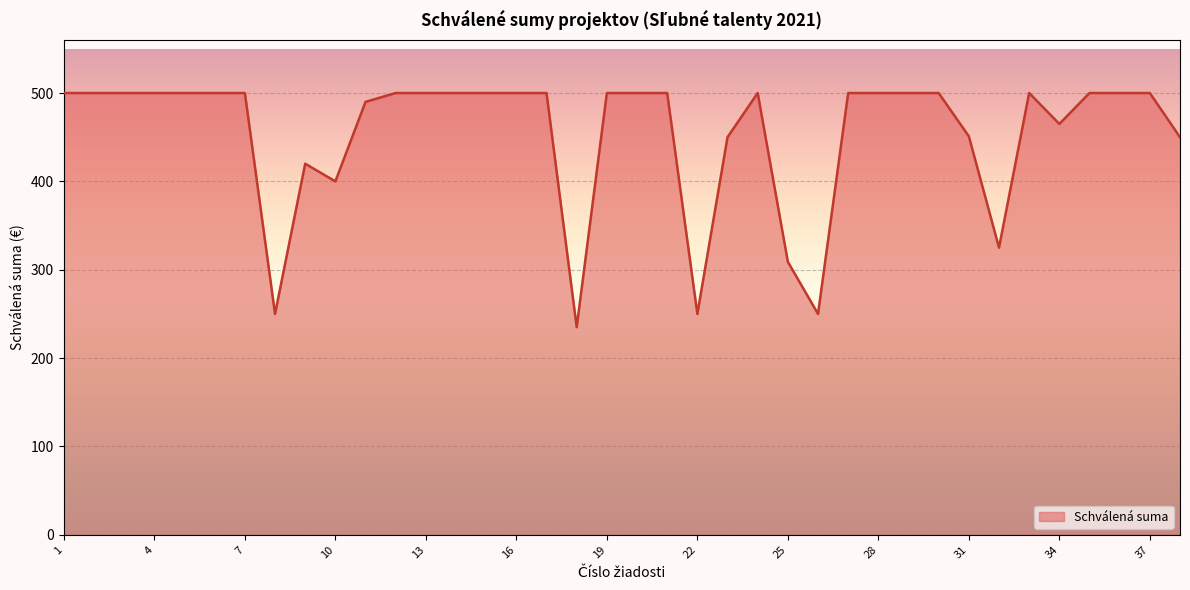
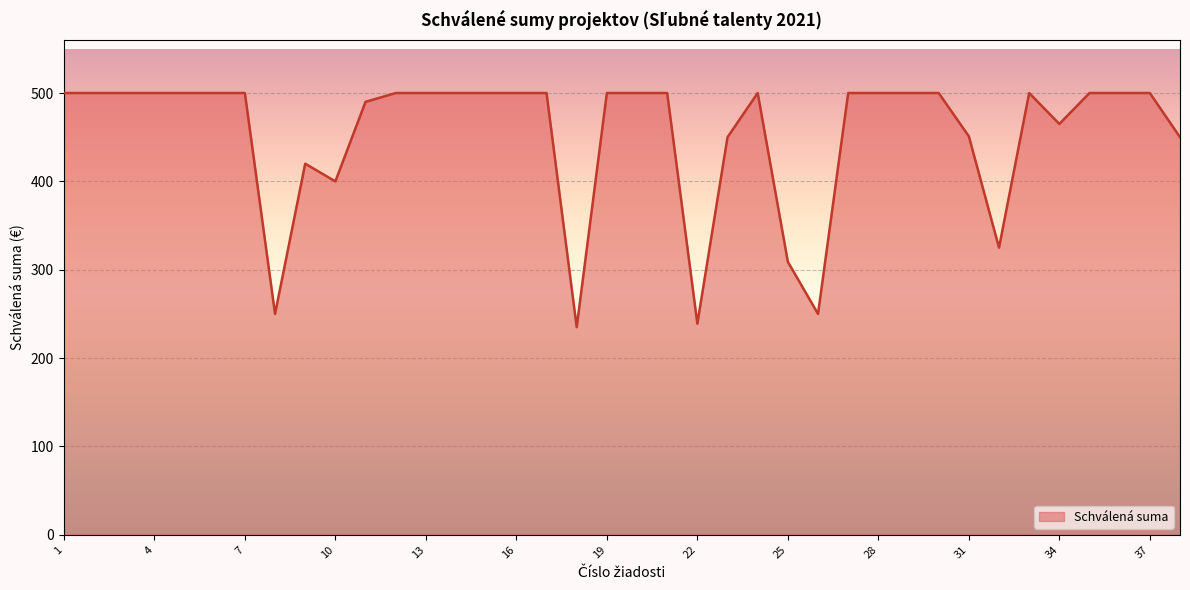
22: 250 -> 240
